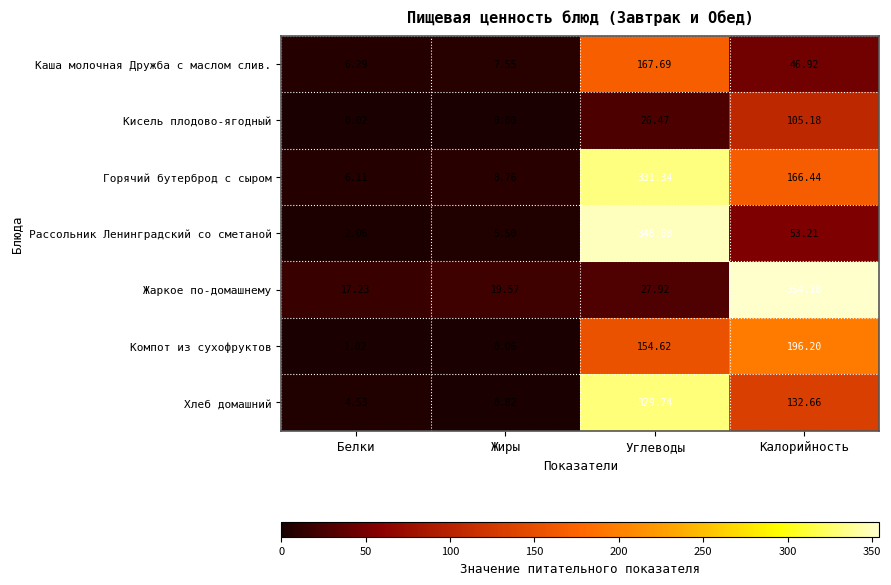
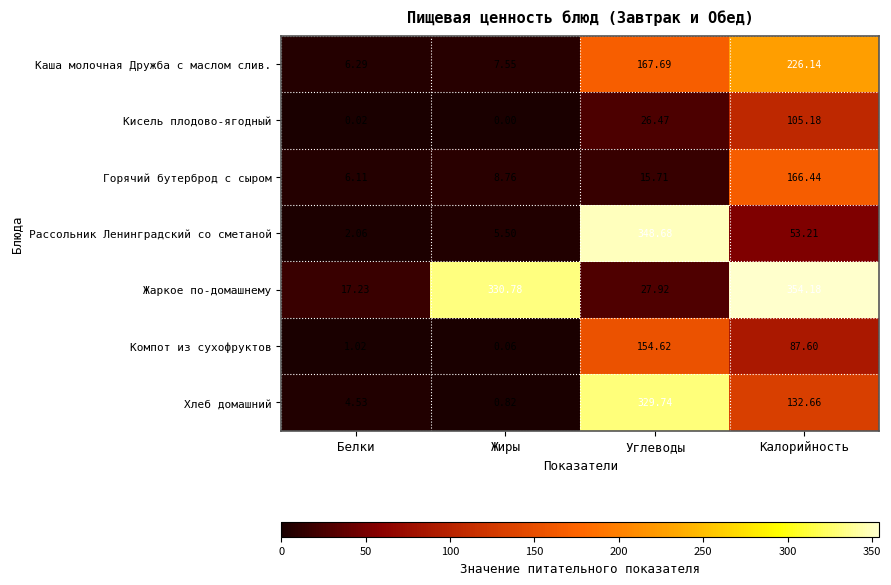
Каша молочная Дружба с маслом слив., Калорийность: 46.92 -> 226.14
Горячий бутерброд с сыром, Углеводы: 331.34 -> 15.71
Жаркое по-домашнему, Жиры: 19.57 -> 330.78
Компот из сухофруктов, Калорийность: 196.20 -> 87.60
